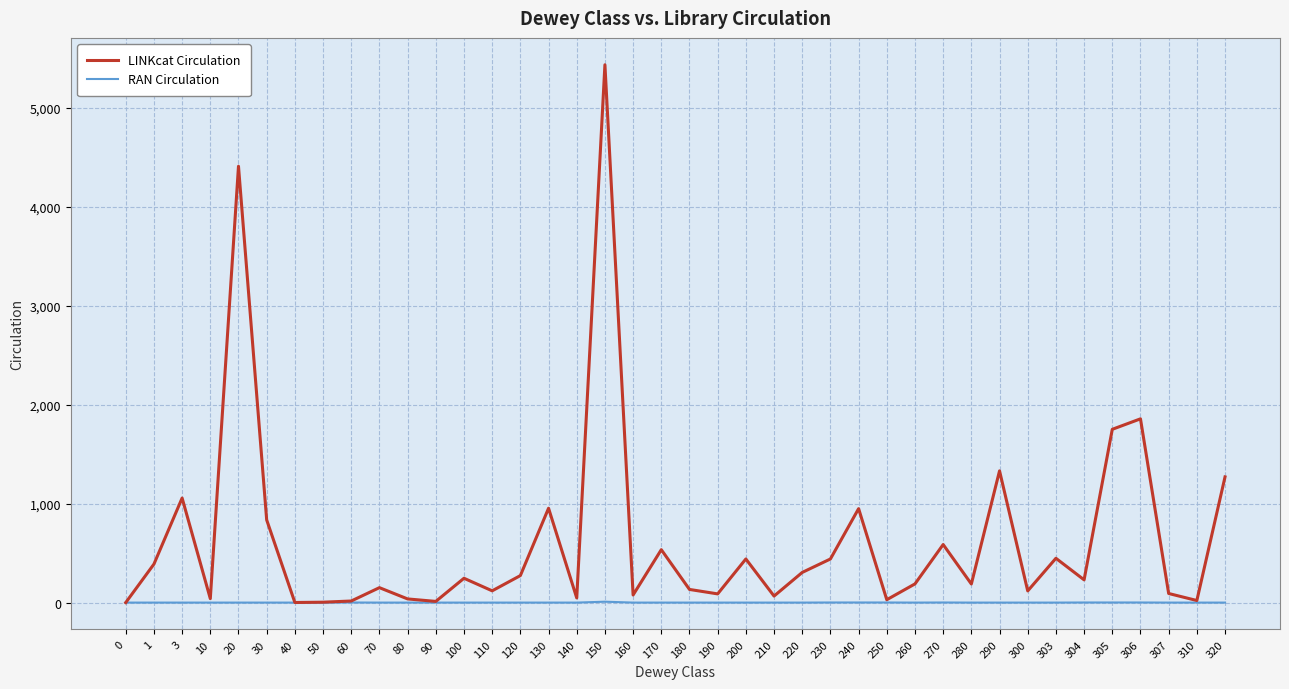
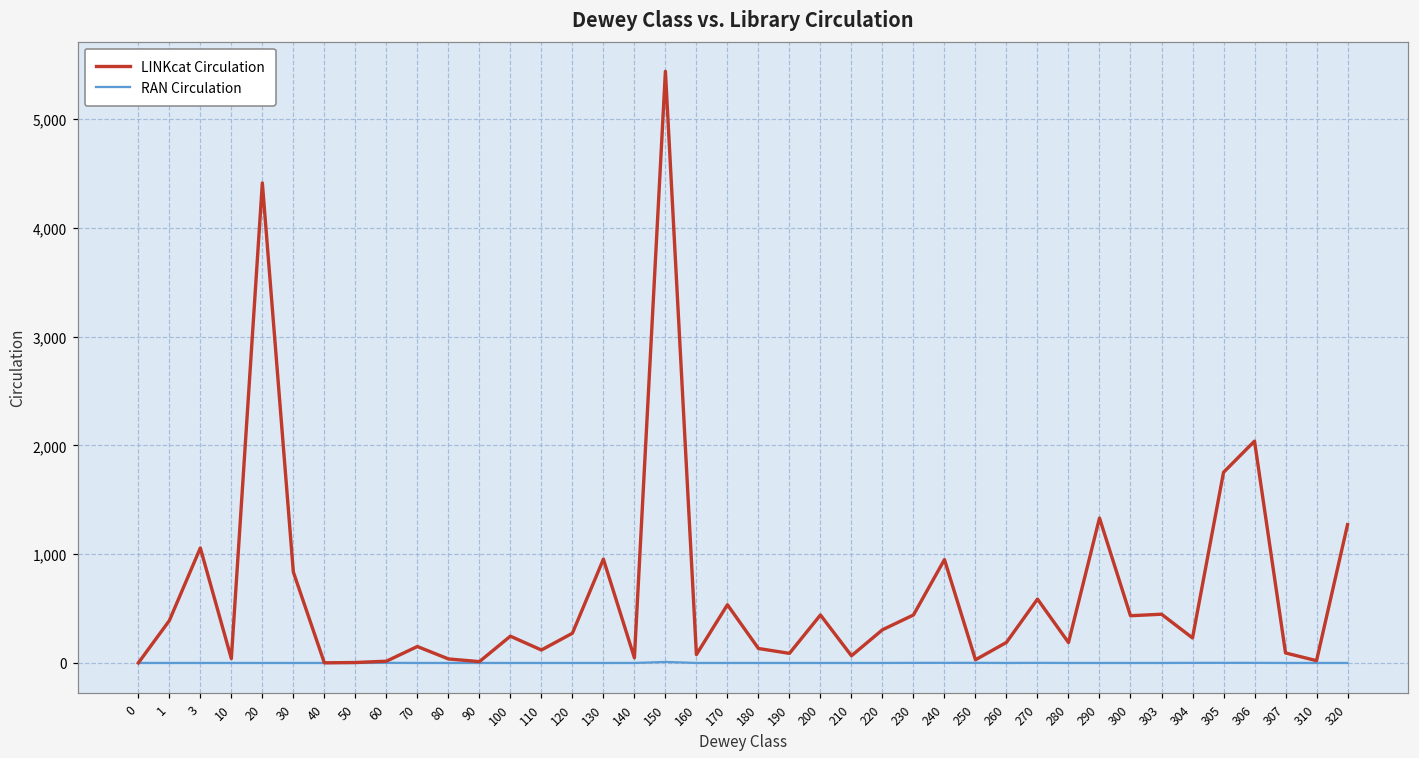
LINKcat Circulation, 300: 100 -> 400
LINKcat Circulation, 306: 1,900 -> 2,000
